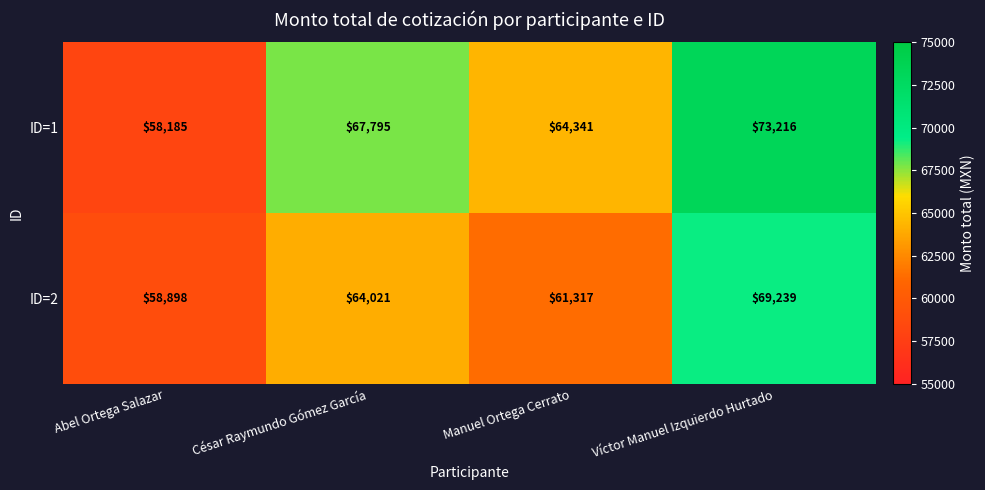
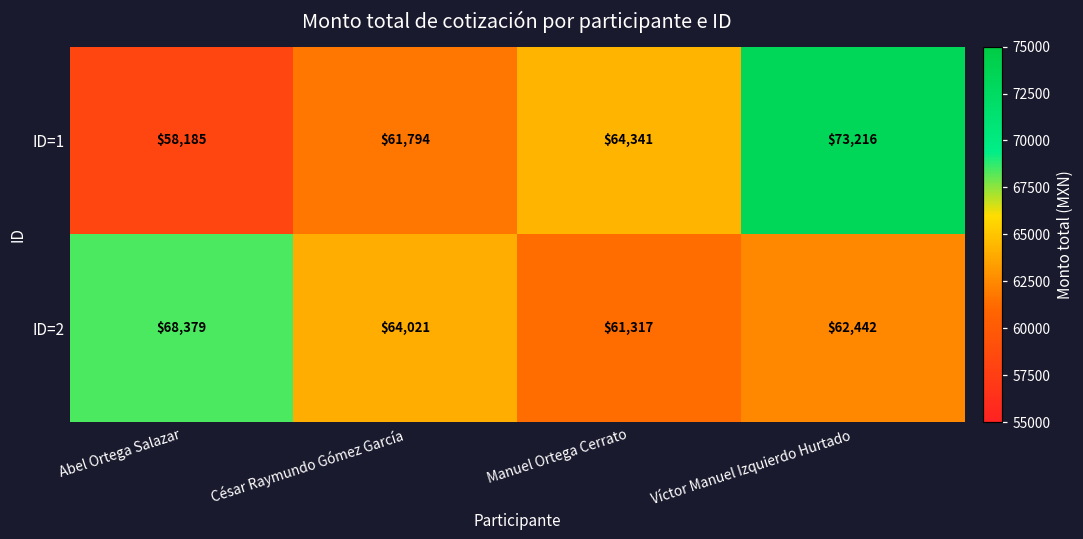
ID=1, César Raymundo Gómez García: $67,795 -> $61,794
ID=2, Abel Ortega Salazar: $58,898 -> $68,379
ID=2, Víctor Manuel Izquierdo Hurtado: $69,239 -> $62,442
